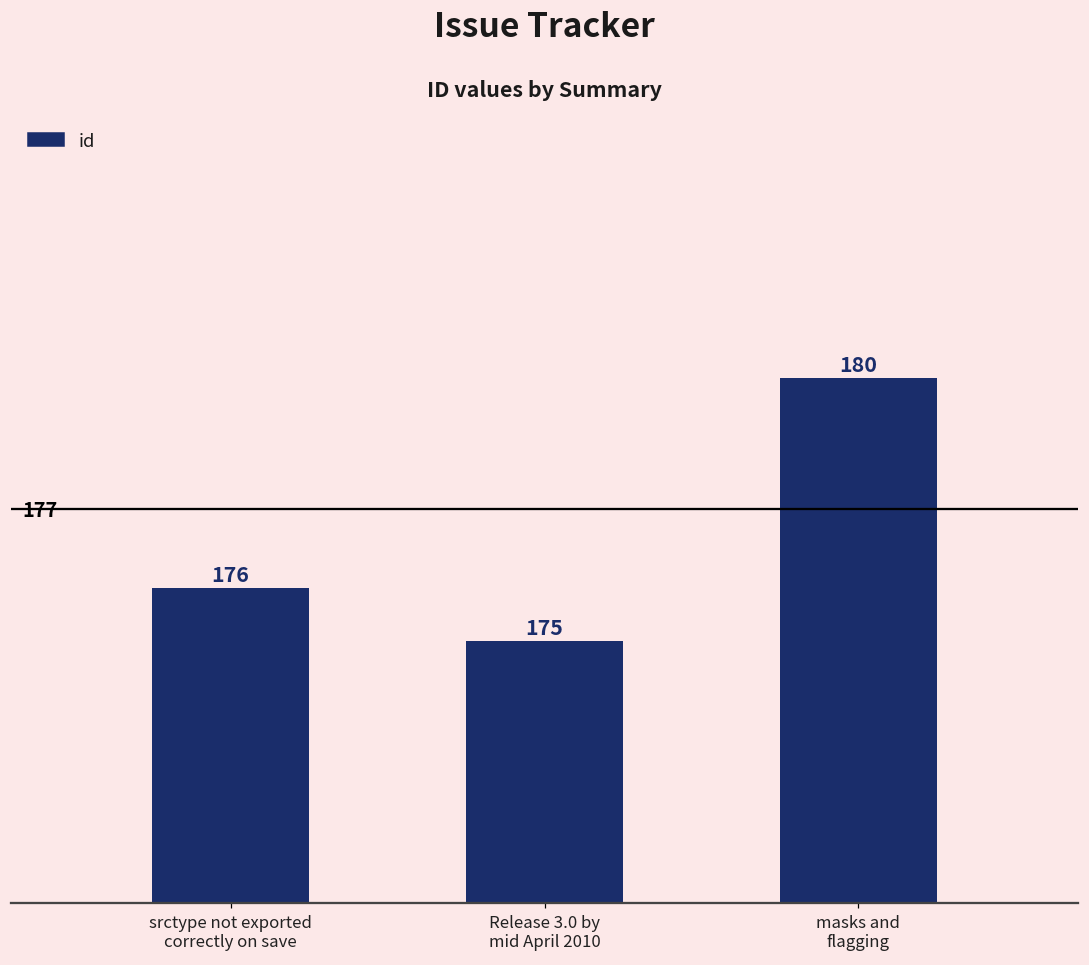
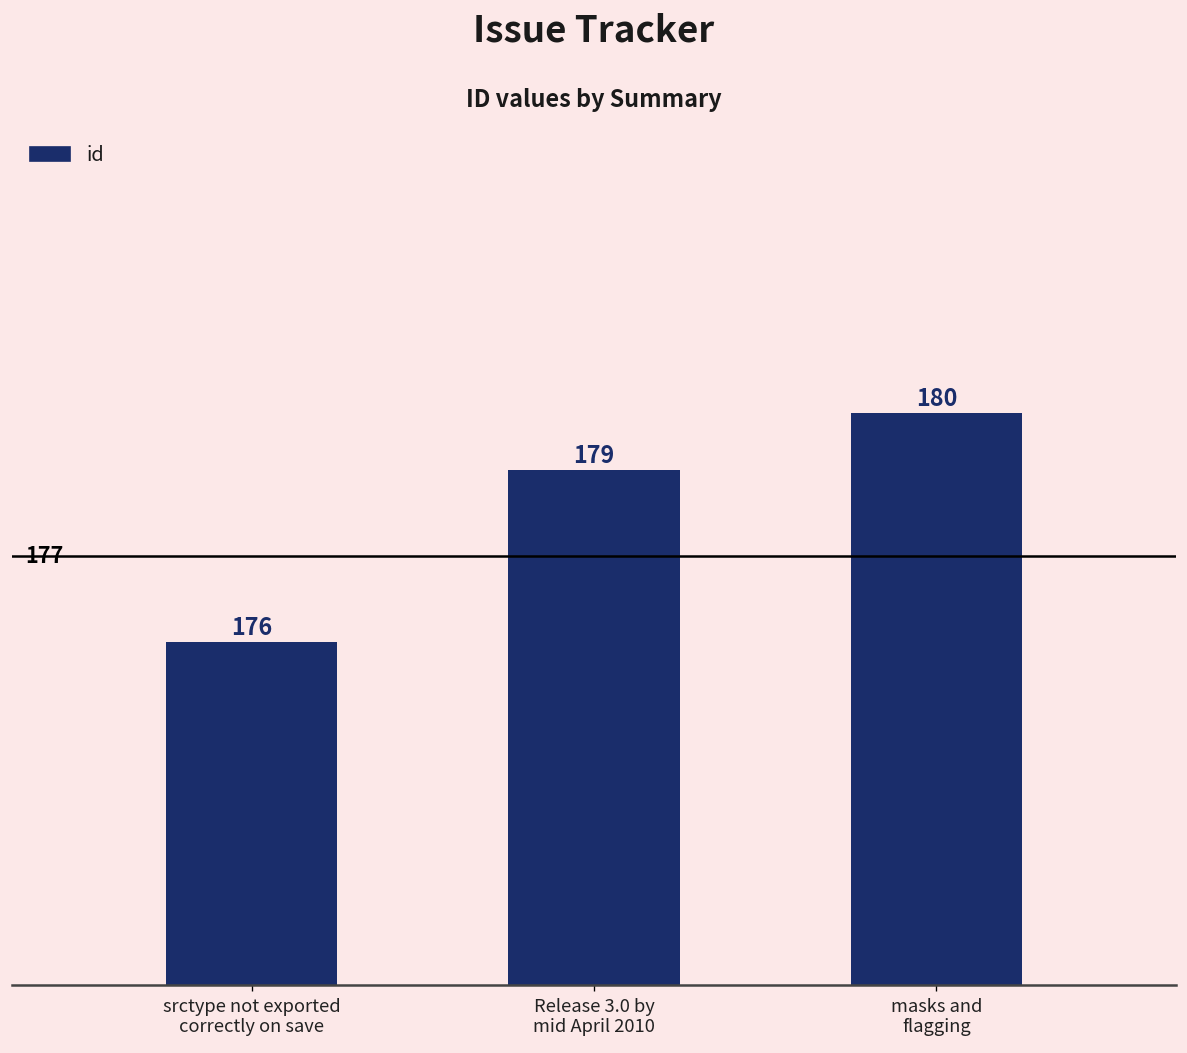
Release 3.0 by mid April 2010: 175 -> 179
